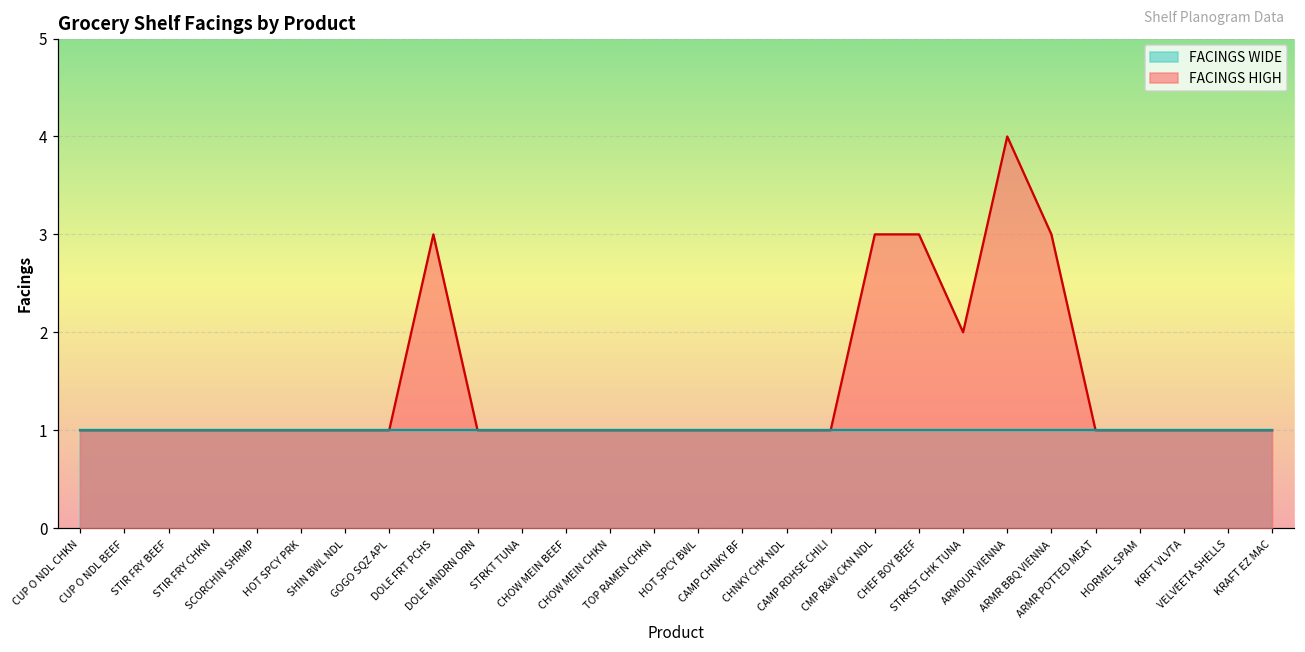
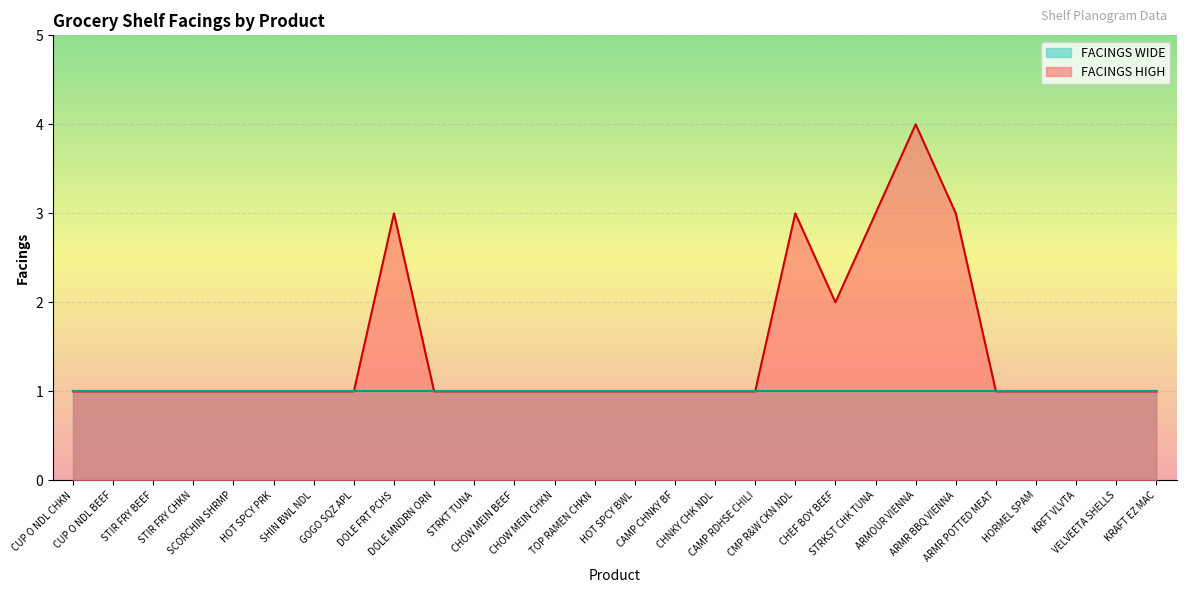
FACINGS HIGH, CHEF BOY BEEF: 3 -> 2
FACINGS HIGH, STRKST CHK TUNA: 2 -> 3
